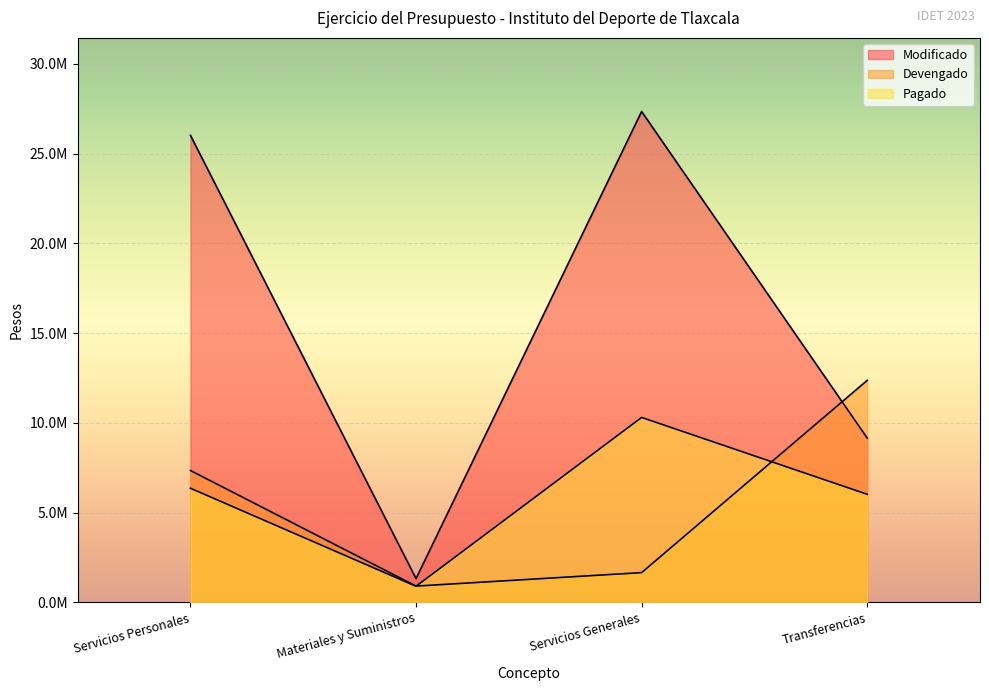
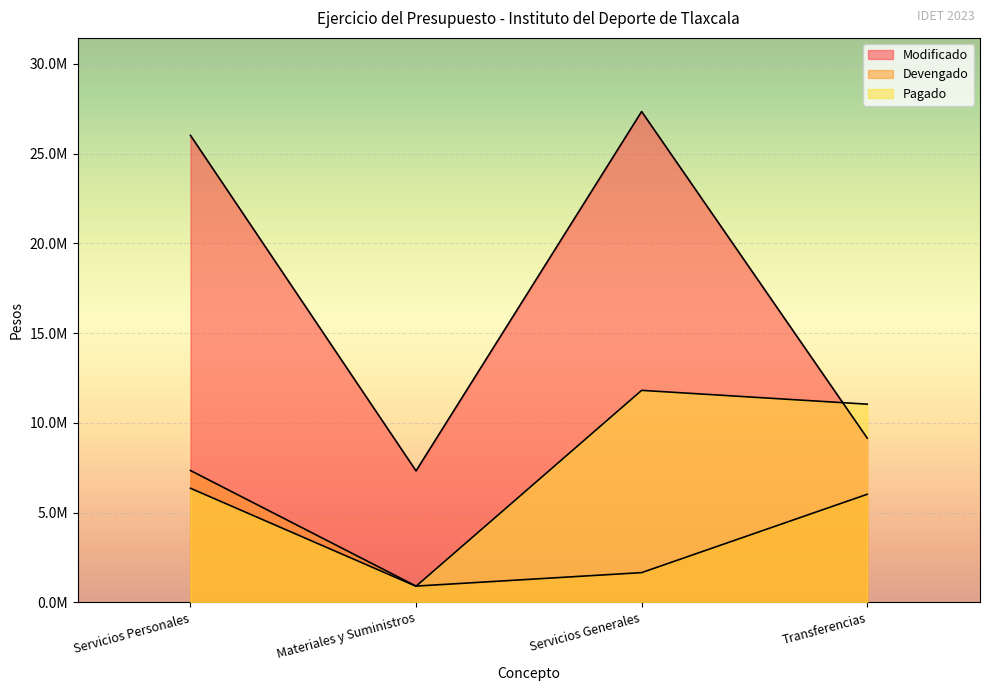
Modificado, Materiales y Suministros: 1300000 -> 7300000
Pagado, Servicios Generales: 10300000 -> 11800000
Devengado, Transferencias: 12400000 -> 6000000
Pagado, Transferencias: 6000000 -> 11000000
